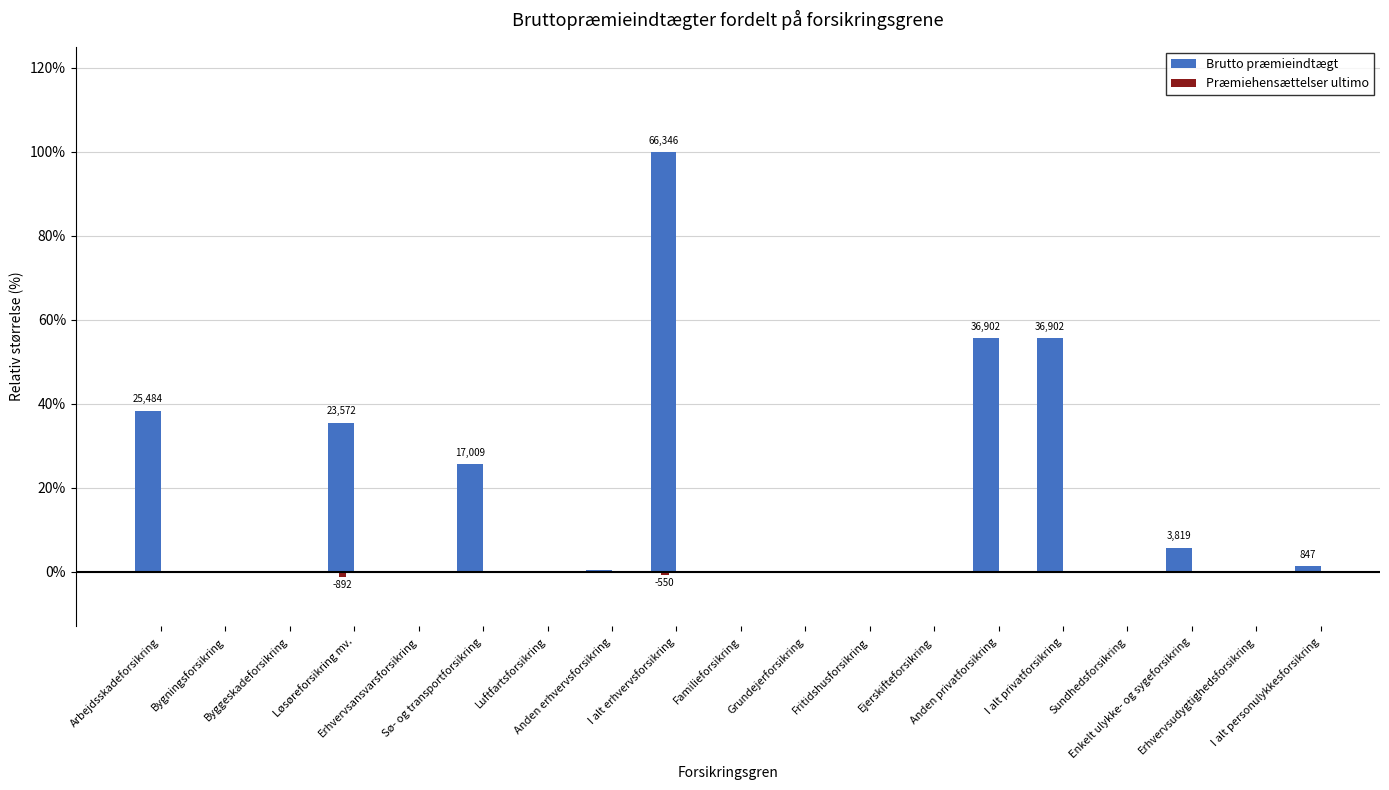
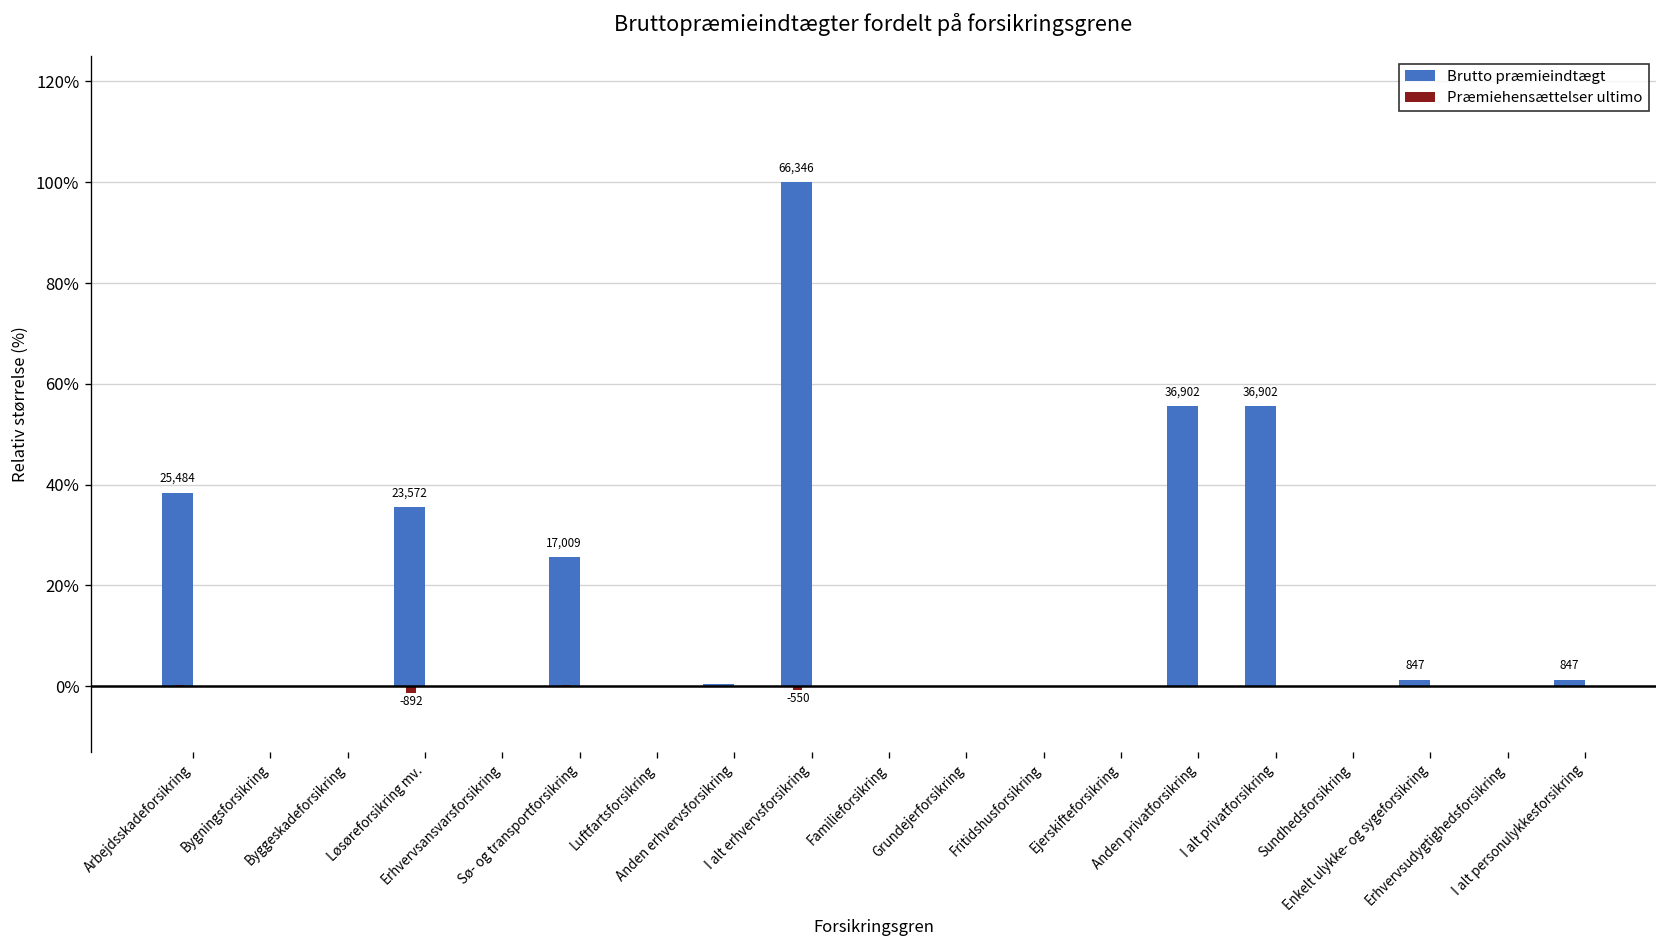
Brutto præmieindtægt, Enkelt ulykke- og sygeforsikring: 3,819 -> 847
